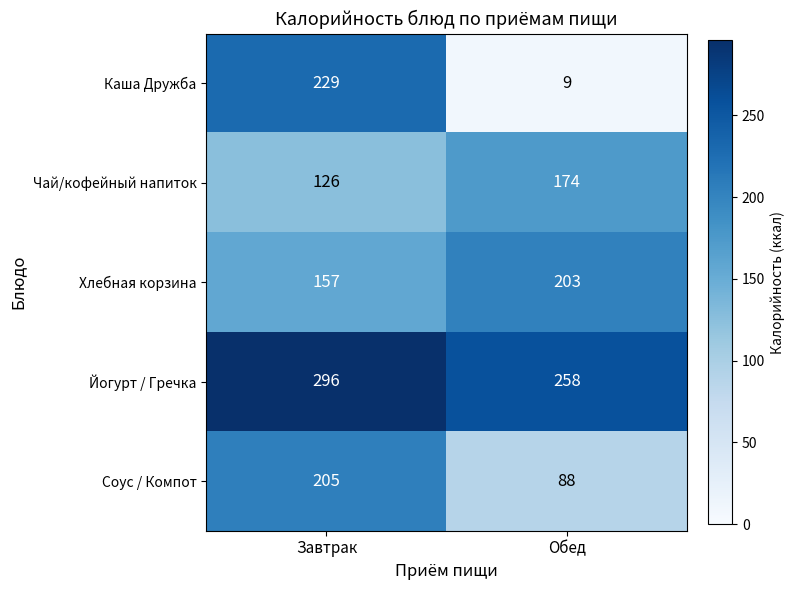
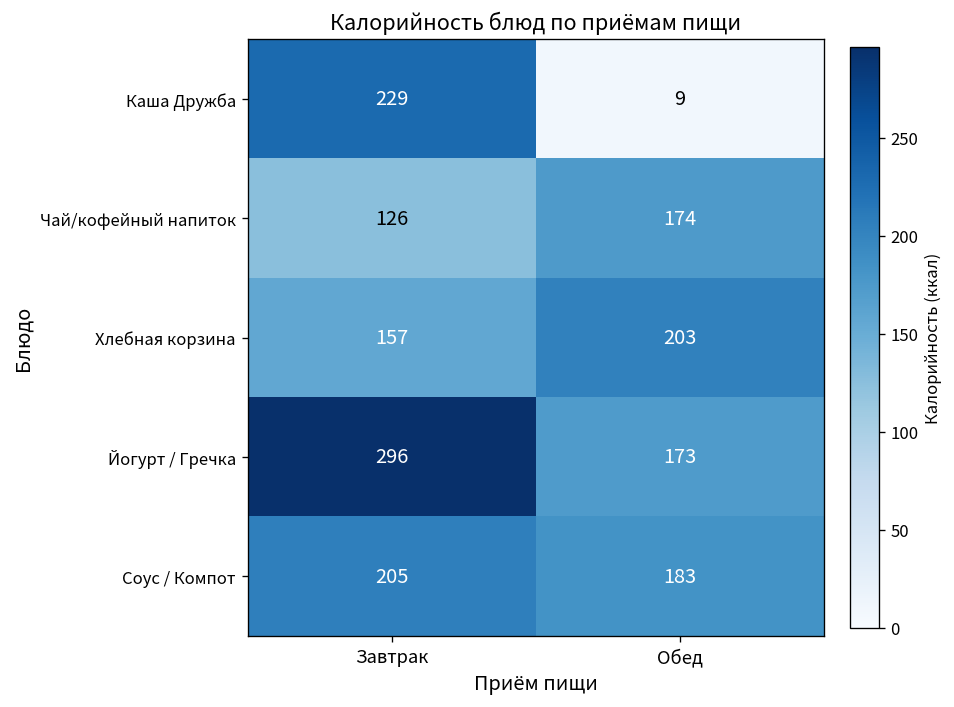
Йогурт / Гречка, Обед: 258 -> 173
Соус / Компот, Обед: 88 -> 183
